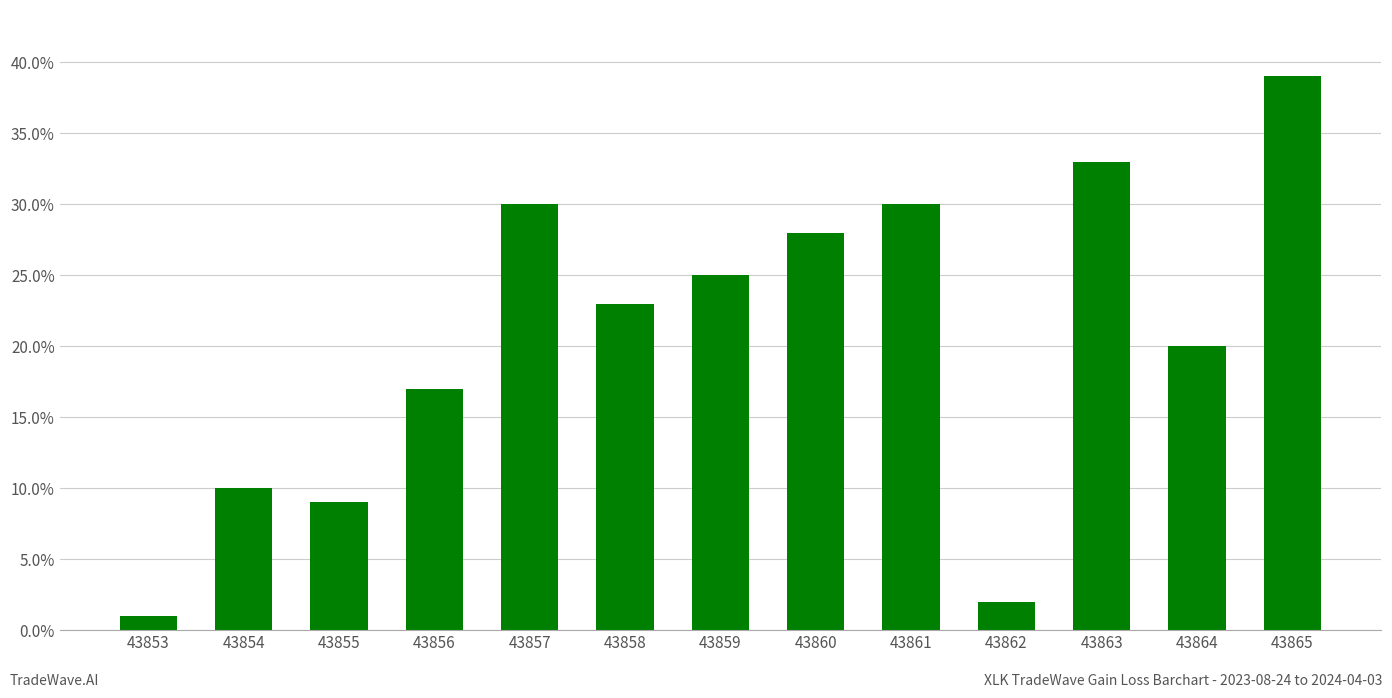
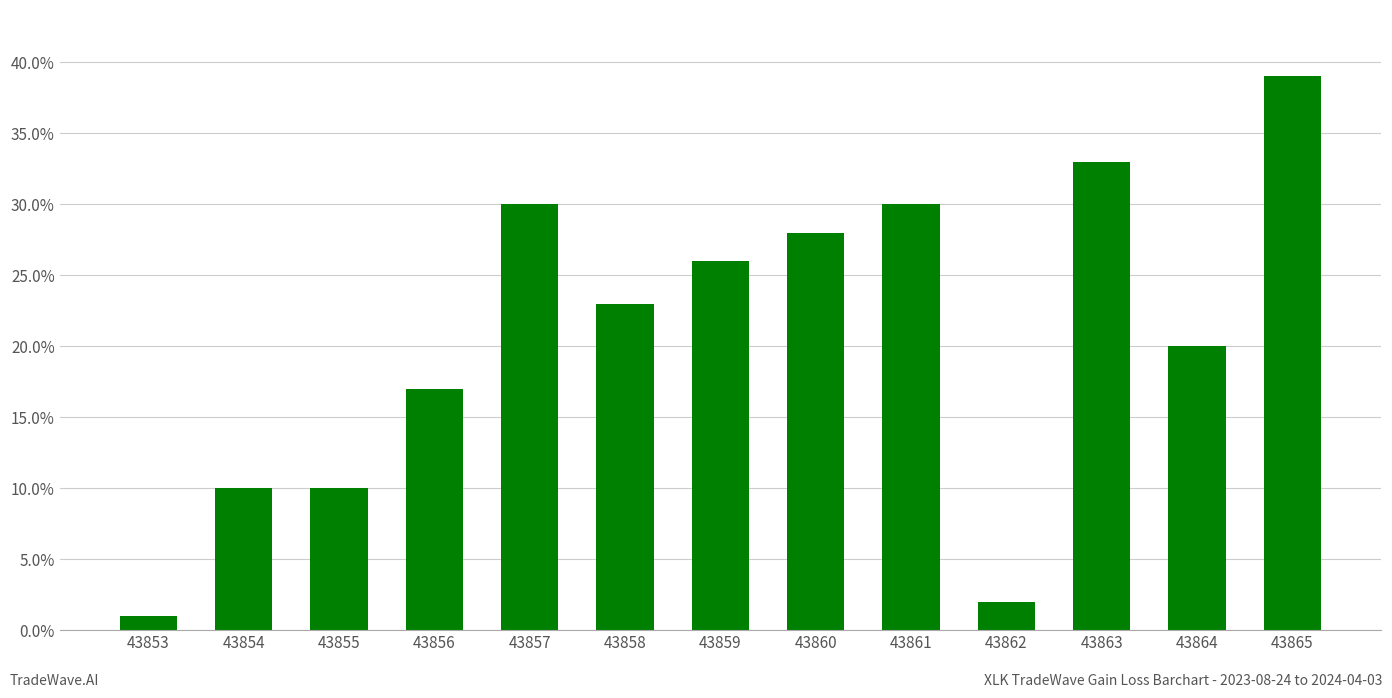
43855: 9% -> 10%
43859: 25% -> 26%
